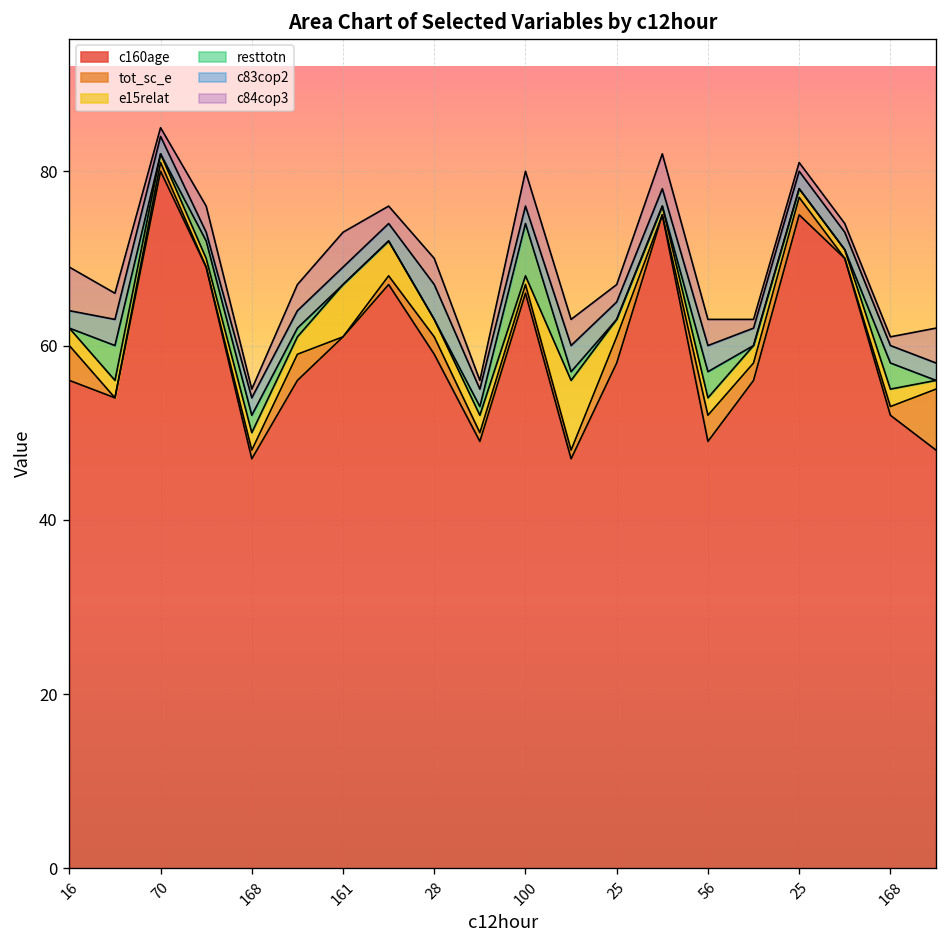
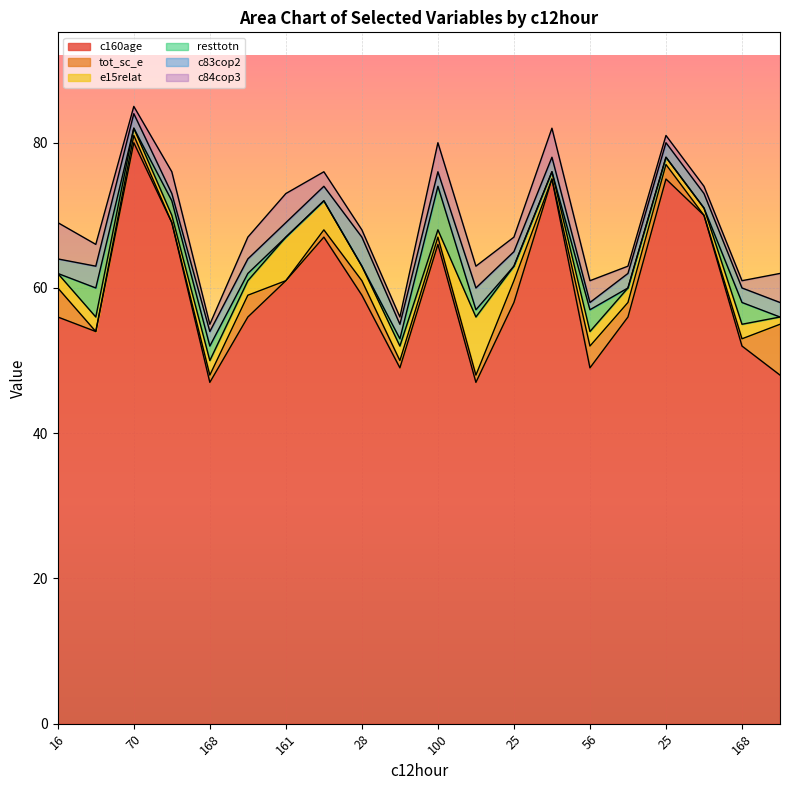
c84cop3, 28: 3 -> 1
c83cop2, 56: 3 -> 1
